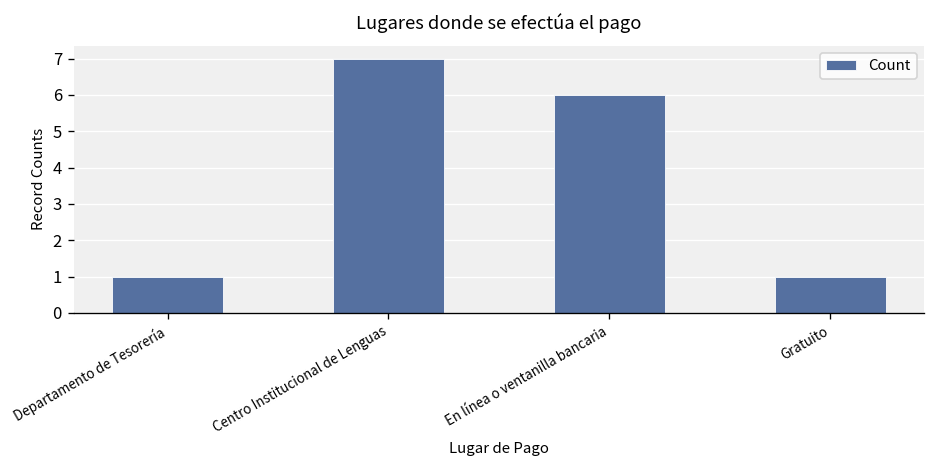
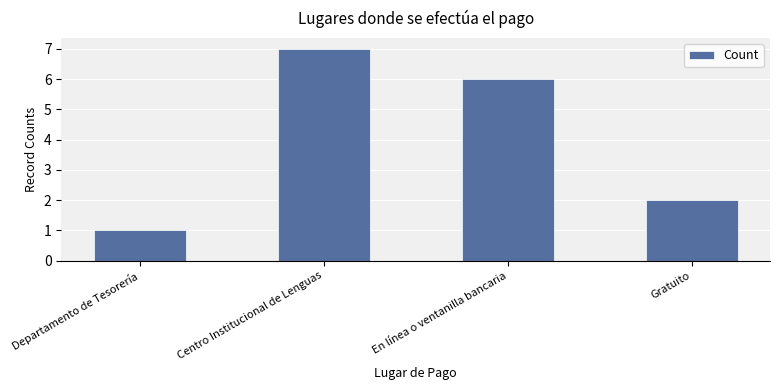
Gratuito: 1 -> 2
